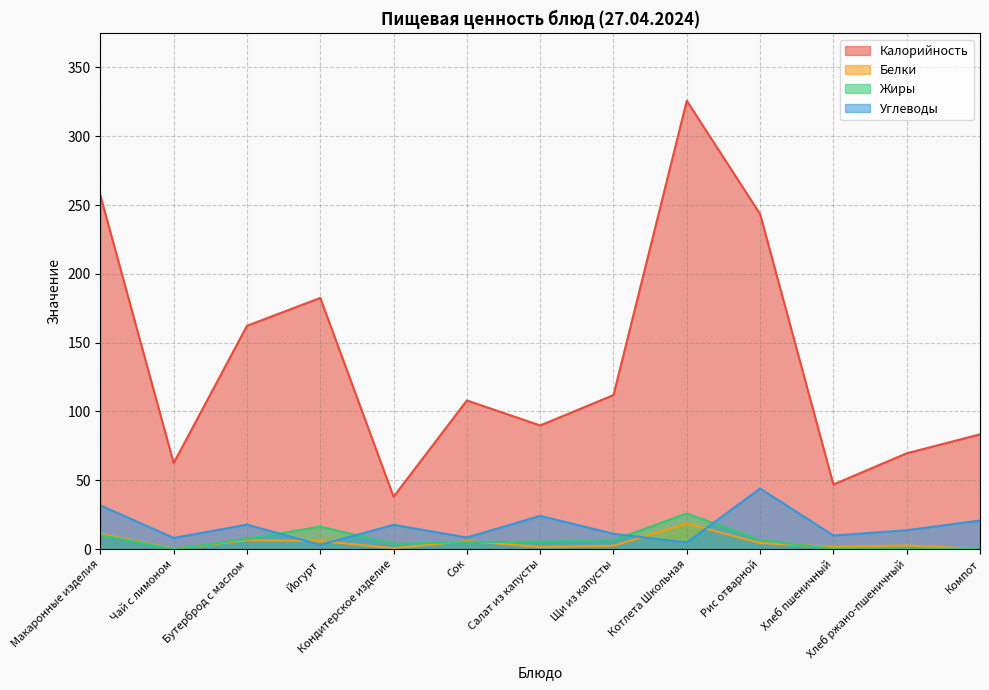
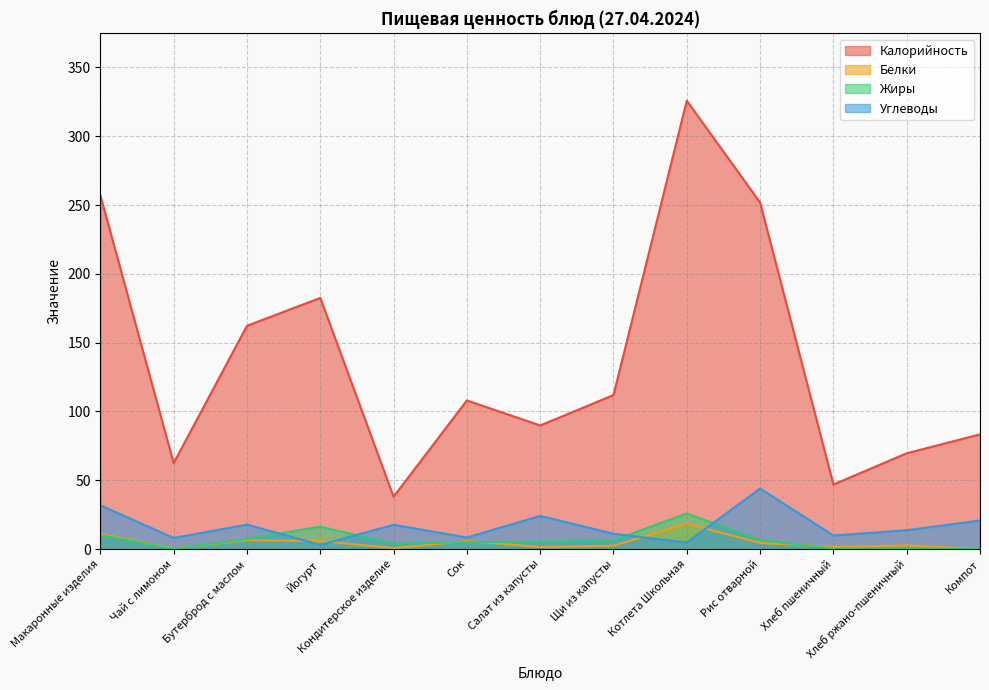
Калорийность, Рис отварной: 243 -> 252
